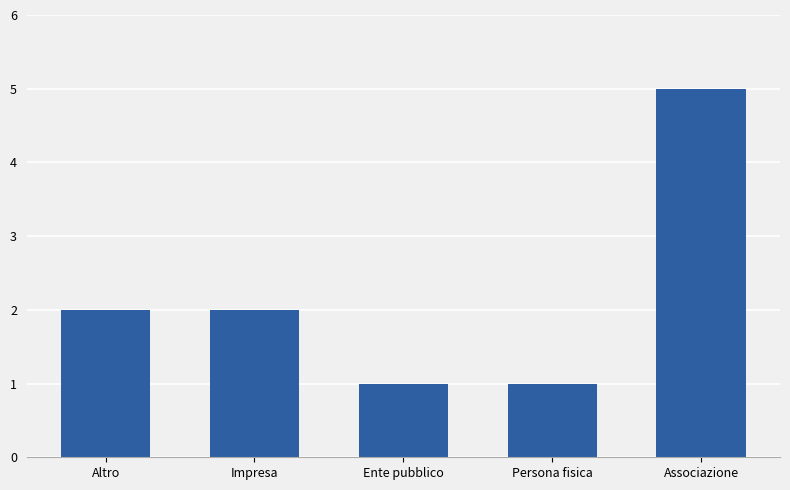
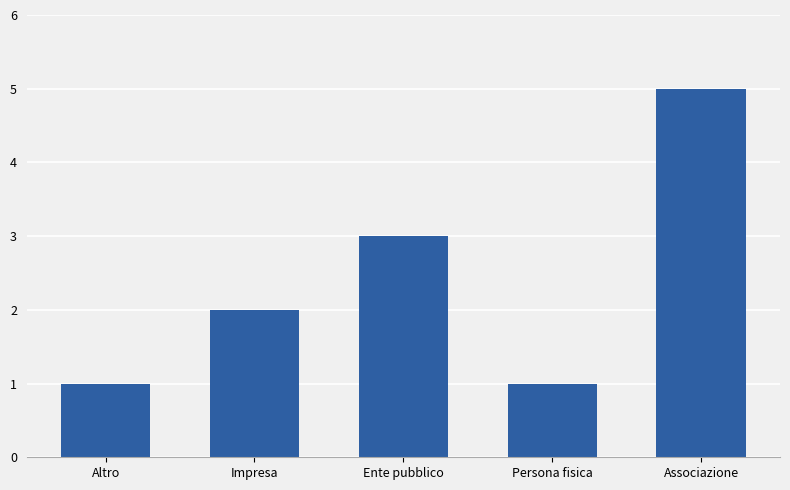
Altro: 2 -> 1
Ente pubblico: 1 -> 3
